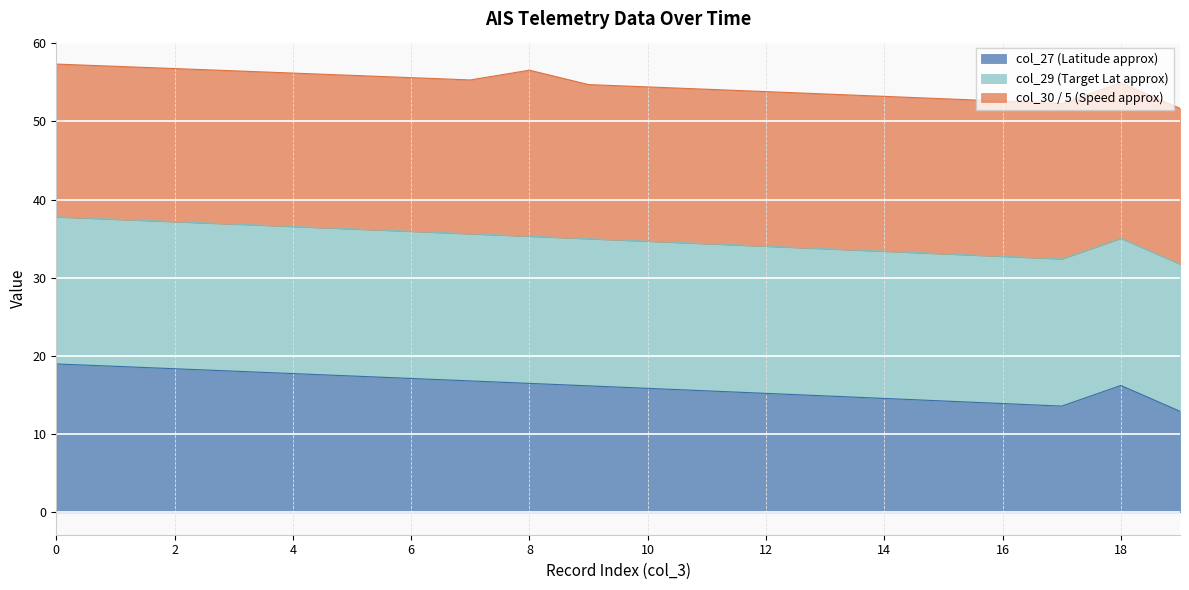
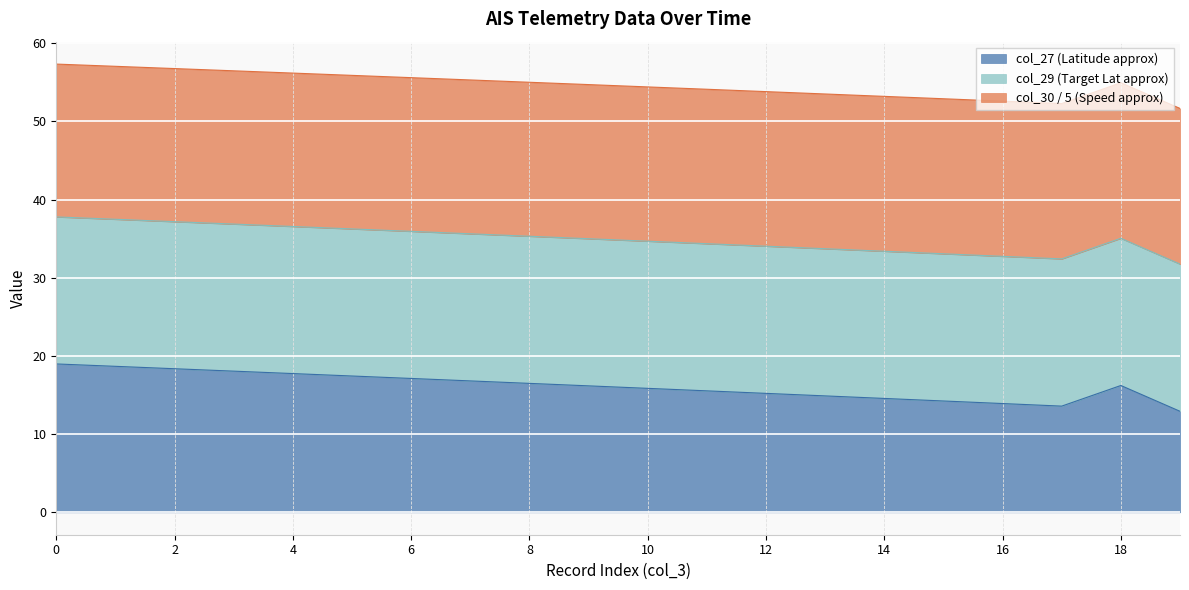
col_30 / 5 (Speed approx), 8: 21 -> 20
